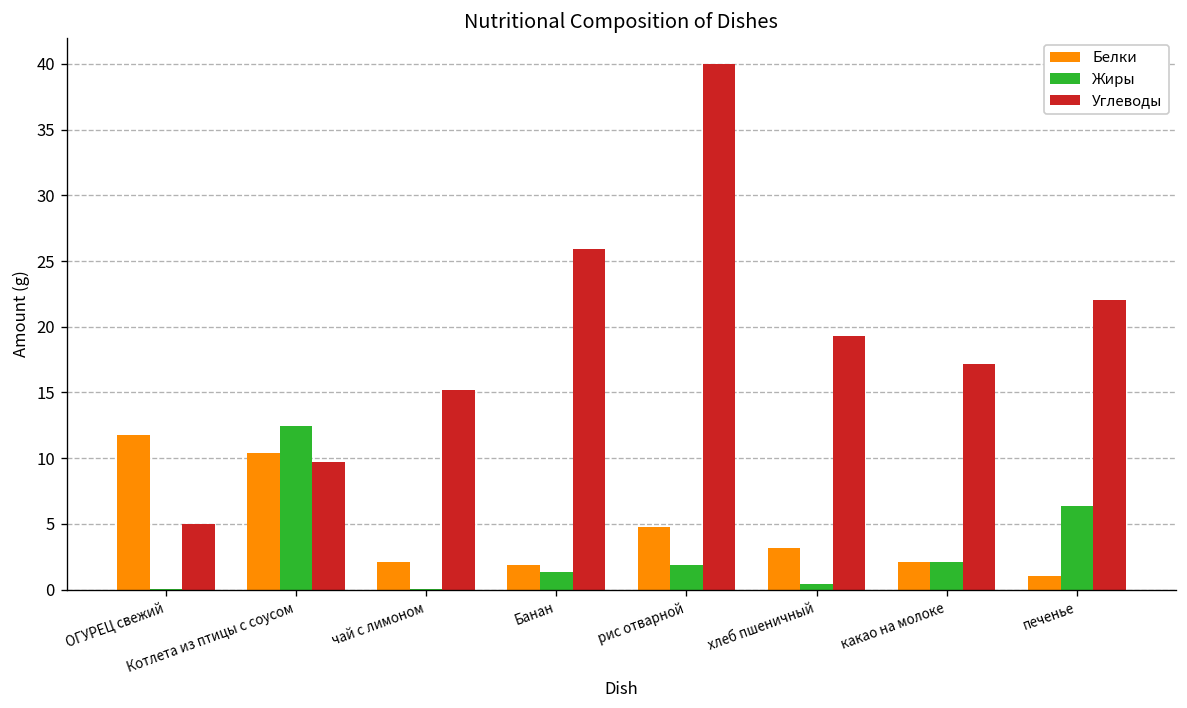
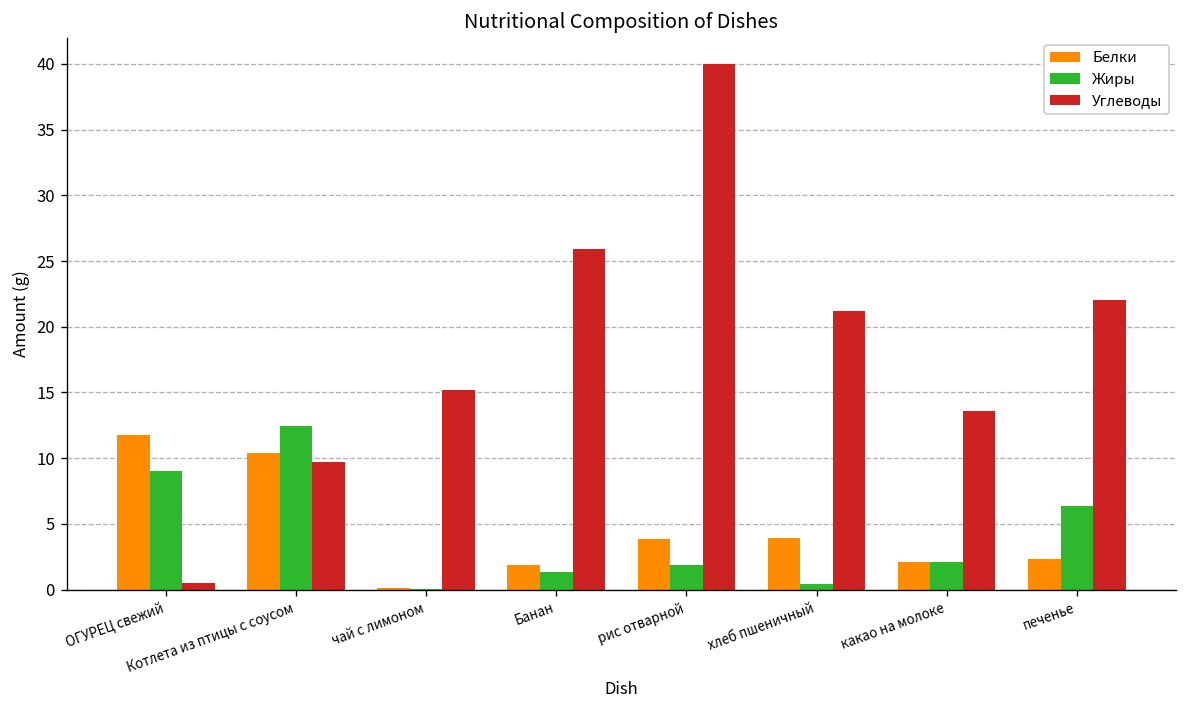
Жиры, ОГУРЕЦ свежий: 0.0 -> 9.0
Углеводы, ОГУРЕЦ свежий: 5.0 -> 0.5
Белки, чай с лимоном: 2.1 -> 0.1
Белки, рис отварной: 4.8 -> 3.8
Белки, хлеб пшеничный: 3.2 -> 3.9
Углеводы, хлеб пшеничный: 19.3 -> 21.2
Углеводы, какао на молоке: 17.2 -> 13.6
Белки, печенье: 1.1 -> 2.3
